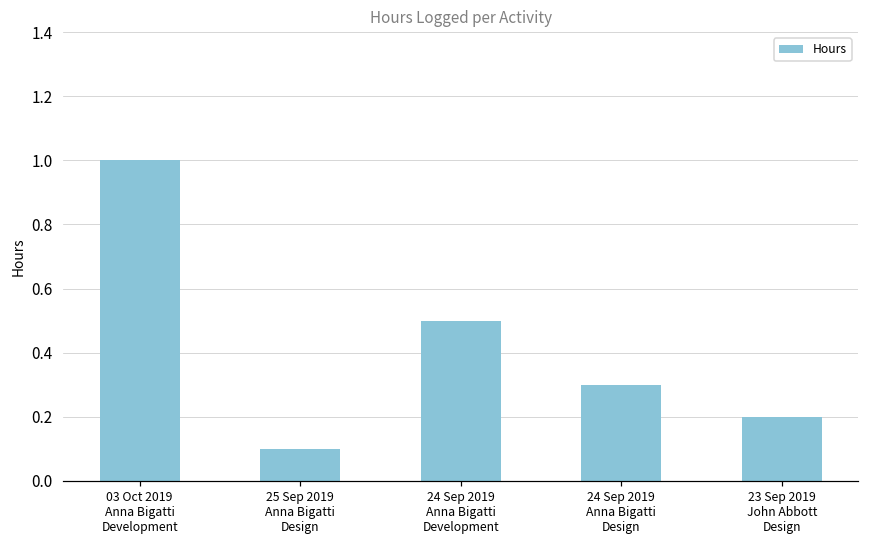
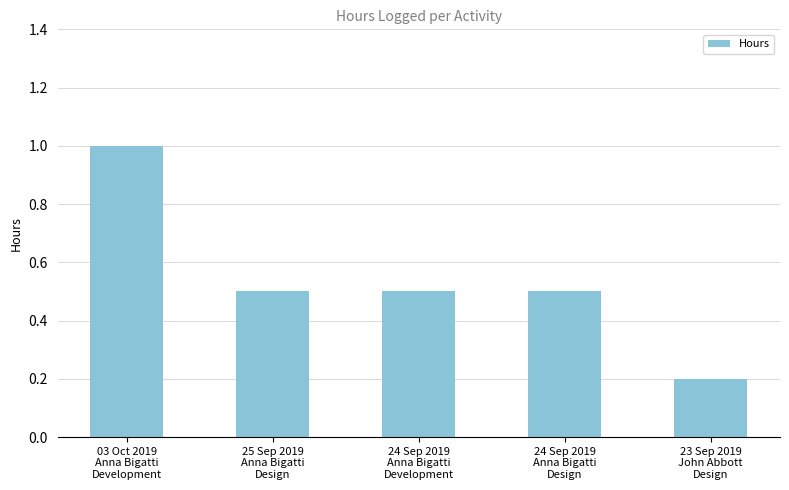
25 Sep 2019 Anna Bigatti Design: 0.1 -> 0.5
24 Sep 2019 Anna Bigatti Design: 0.3 -> 0.5
